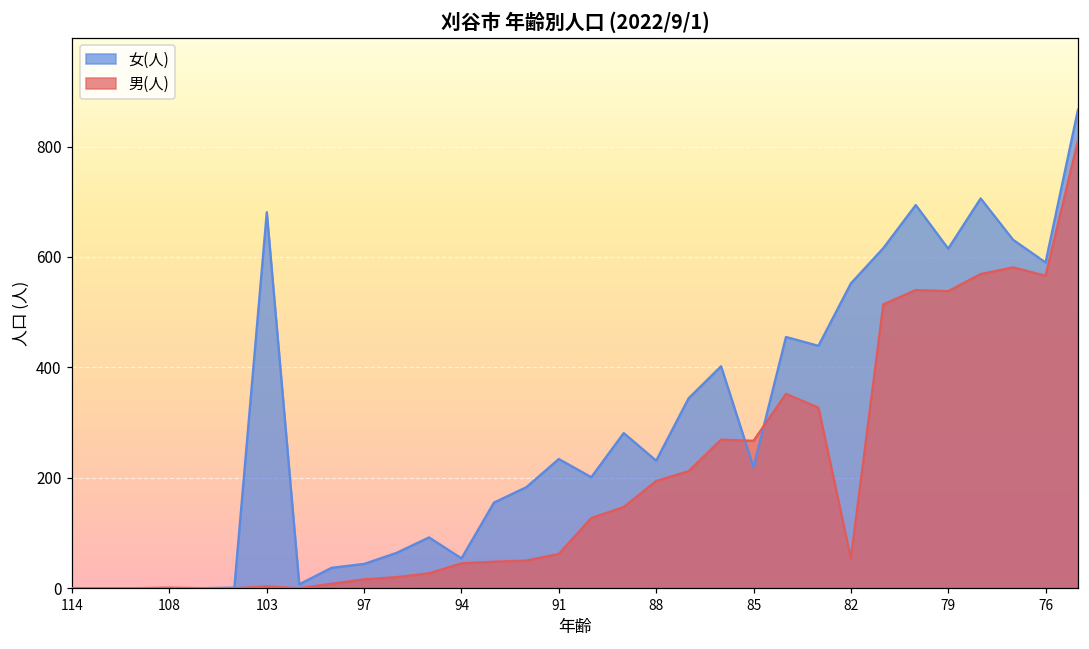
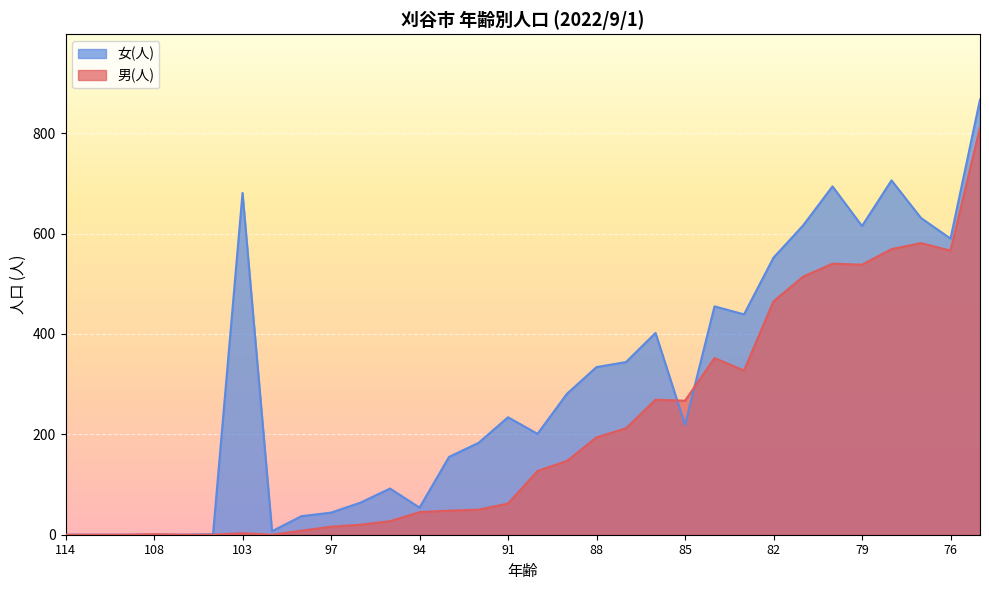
女(人), 88: 230 -> 330
男(人), 82: 50 -> 470
